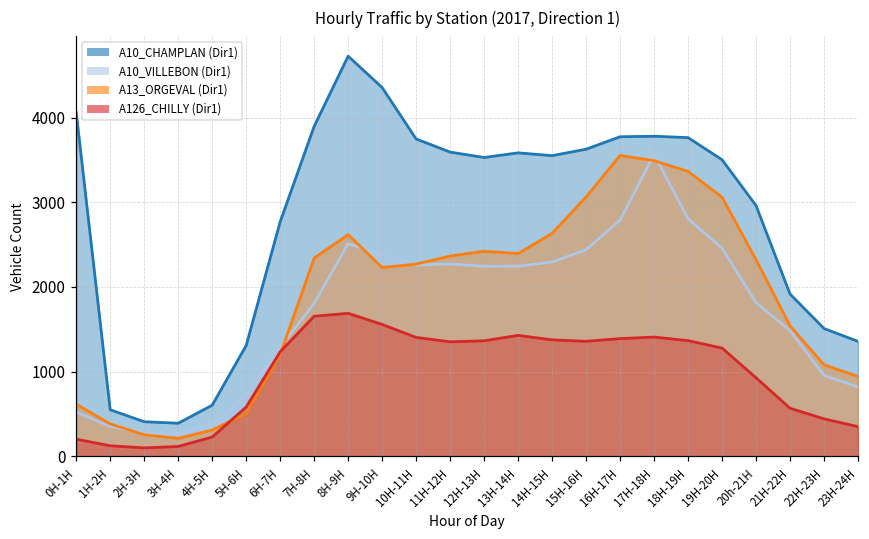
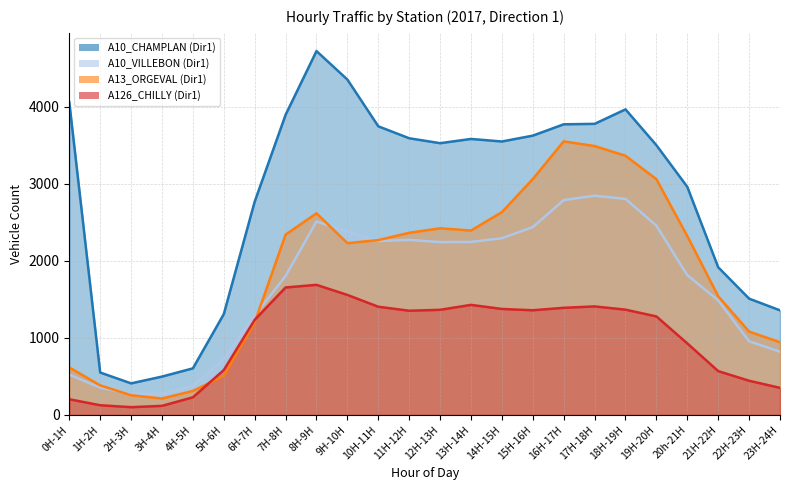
A10_CHAMPLAN (Dir1), 3H-4H: 400 -> 500
A10_VILLEBON (Dir1), 17H-18H: 3600 -> 2800
A10_CHAMPLAN (Dir1), 18H-19H: 3800 -> 4000
